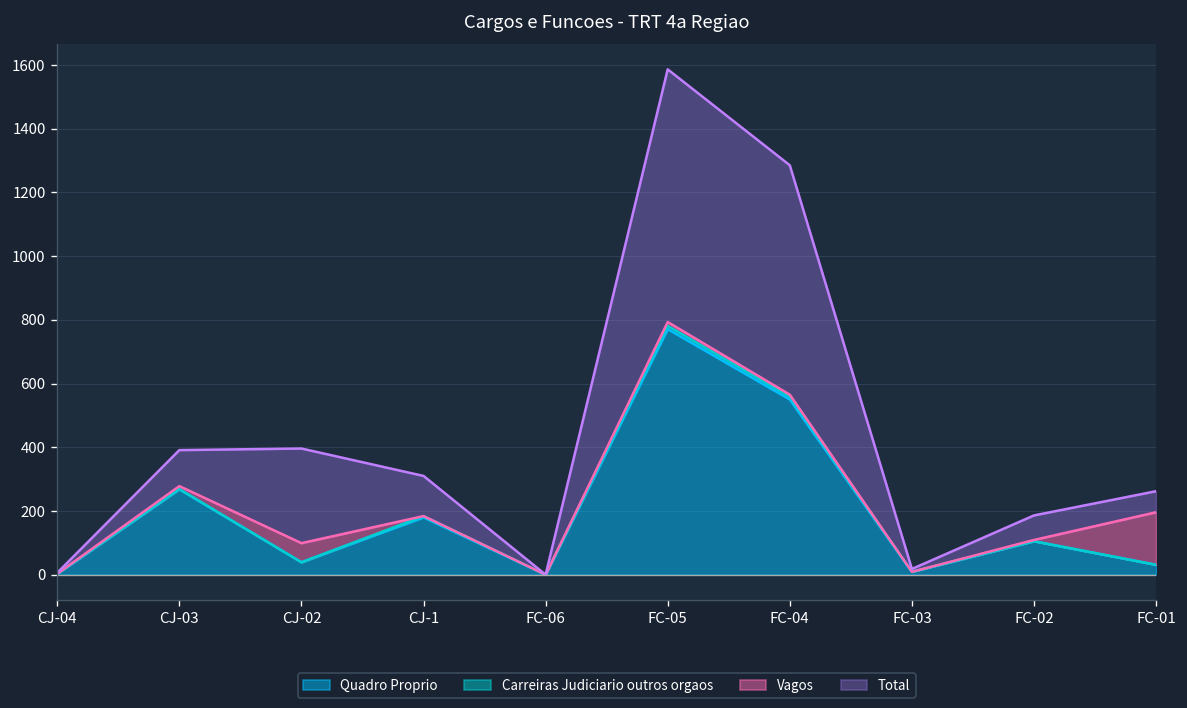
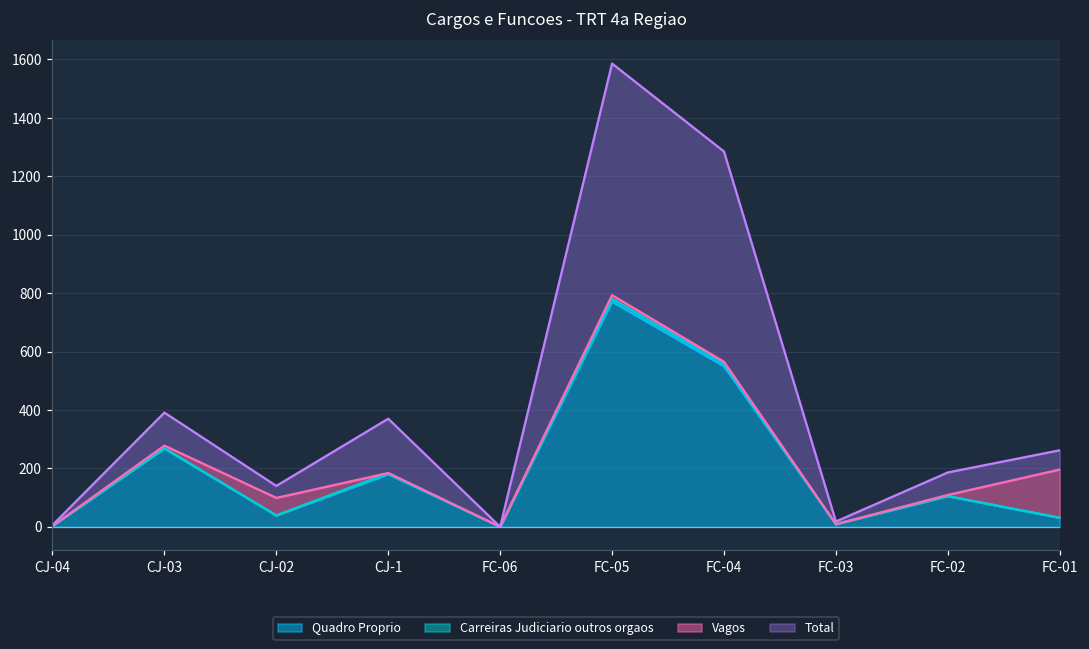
Total, CJ-02: 300 -> 40
Total, CJ-1: 130 -> 190
